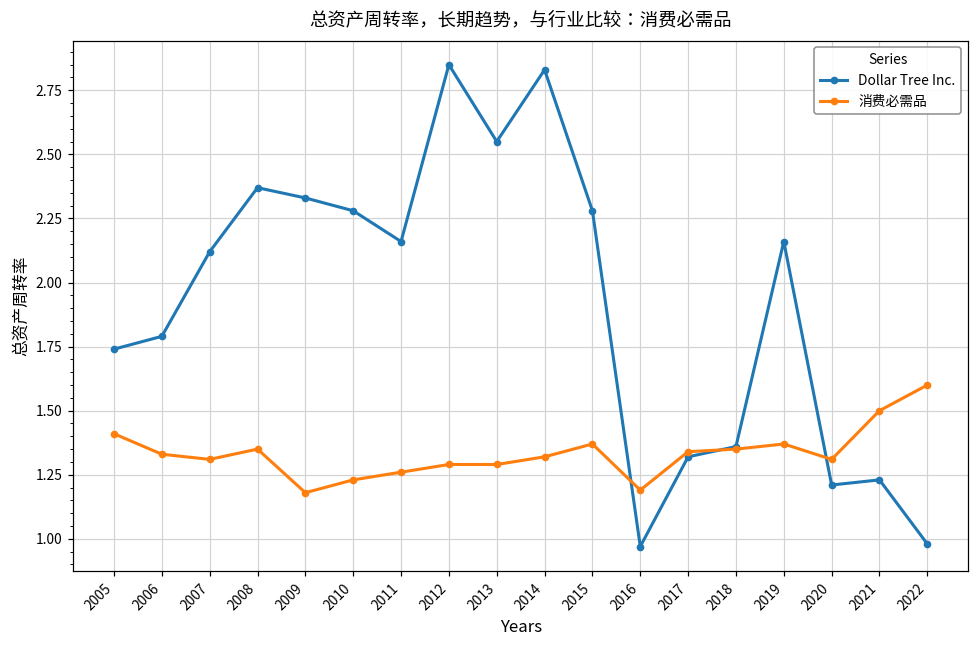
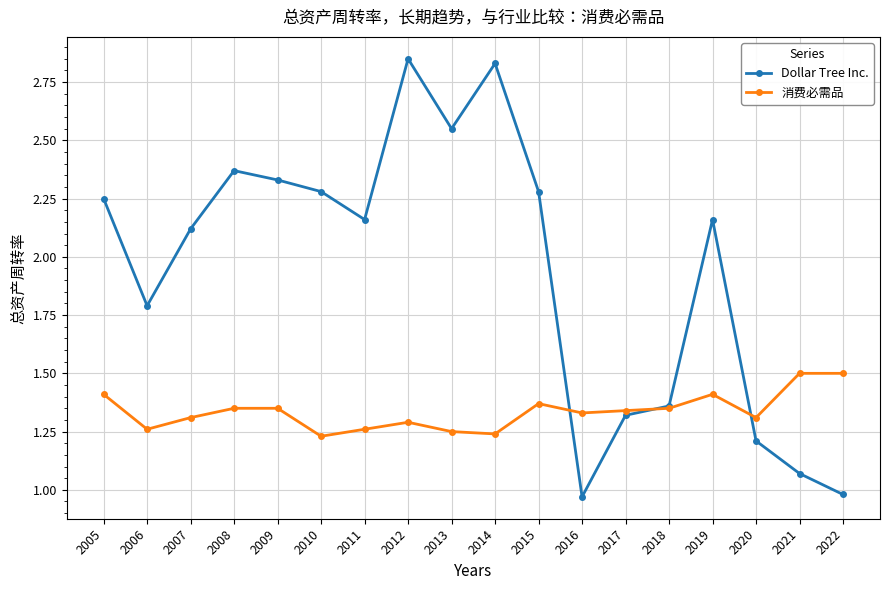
Dollar Tree Inc., 2005: 1.74 -> 2.25
消费必需品, 2006: 1.33 -> 1.26
消费必需品, 2009: 1.18 -> 1.35
消费必需品, 2013: 1.29 -> 1.25
消费必需品, 2014: 1.32 -> 1.24
消费必需品, 2016: 1.19 -> 1.33
消费必需品, 2019: 1.37 -> 1.41
Dollar Tree Inc., 2021: 1.23 -> 1.07
消费必需品, 2022: 1.6 -> 1.5
